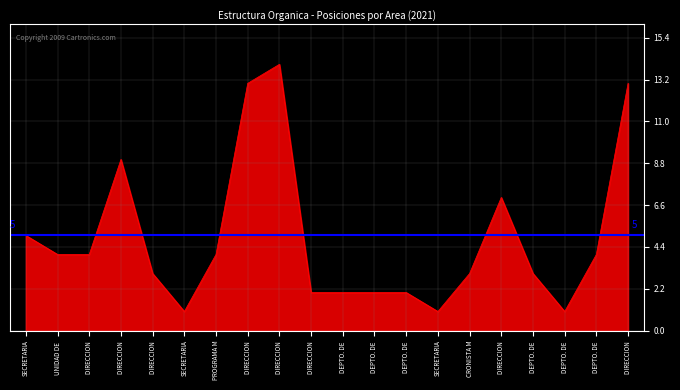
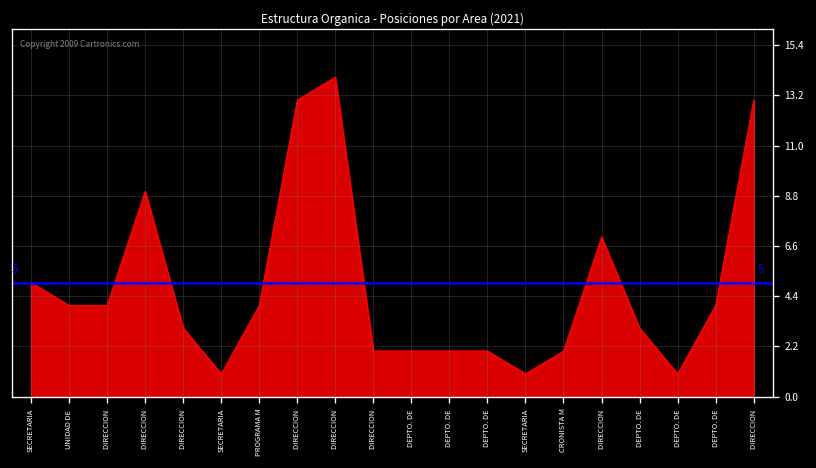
CRONISTA M: 3 -> 2
